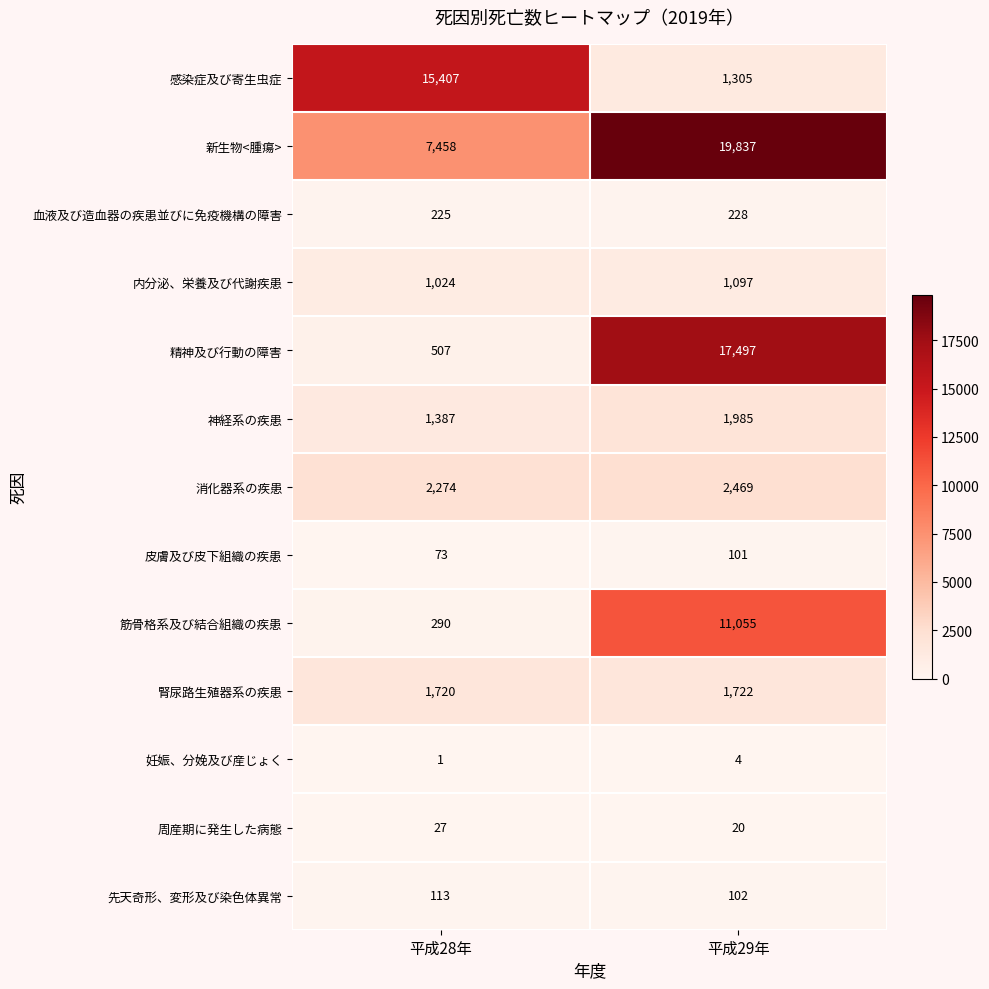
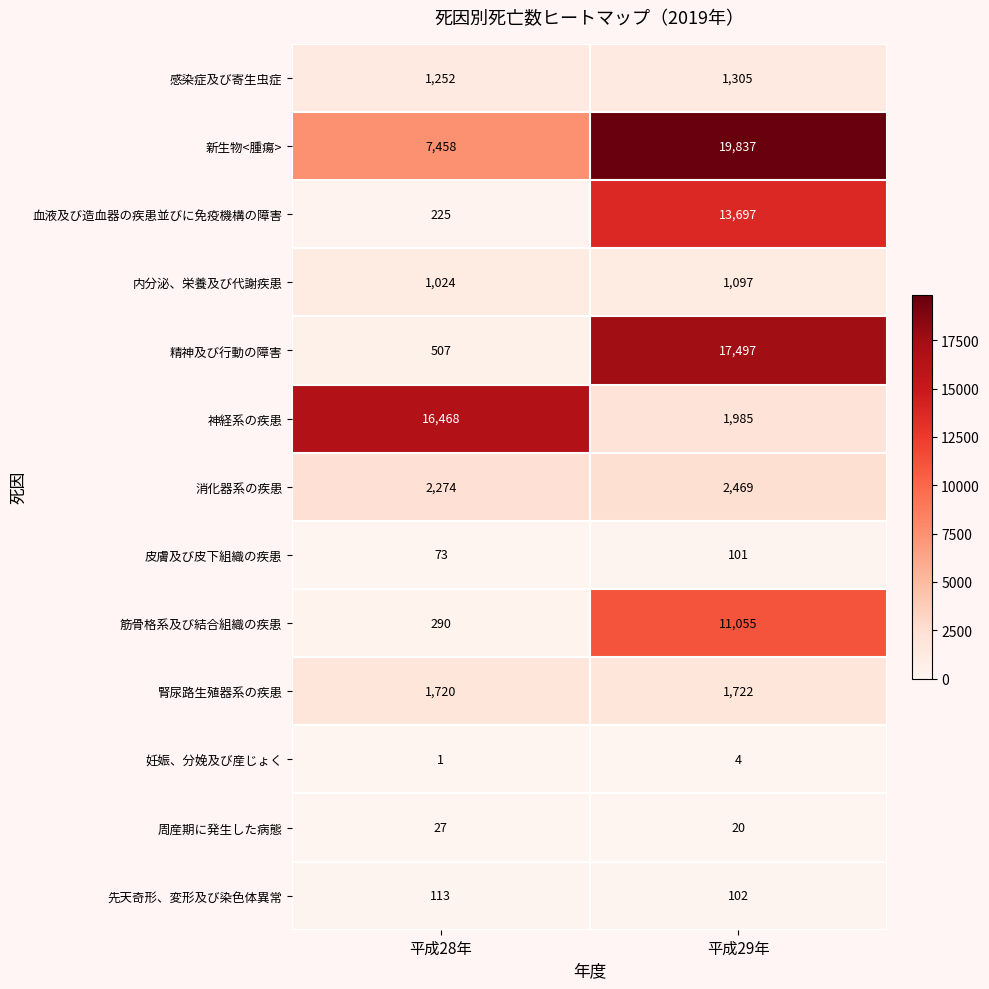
感染症及び寄生虫症, 平成28年: 15,407 -> 1,252
血液及び造血器の疾患並びに免疫機構の障害, 平成29年: 228 -> 13,697
神経系の疾患, 平成28年: 1,387 -> 16,468
